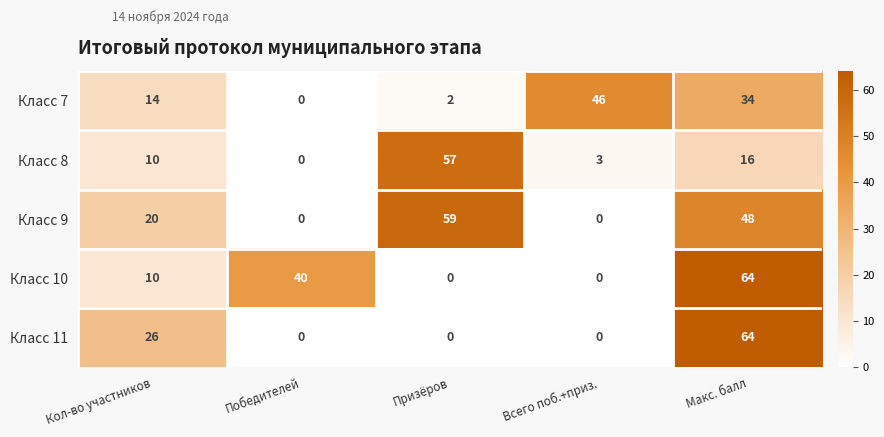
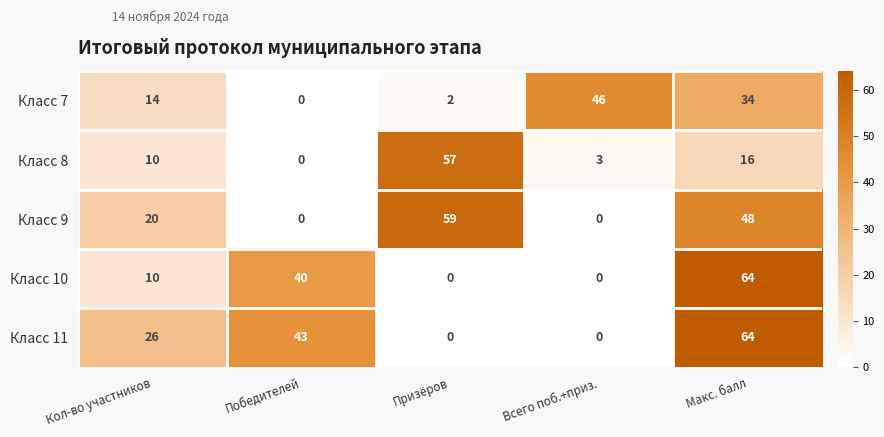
Класс 11, Победителей: 0 -> 43
